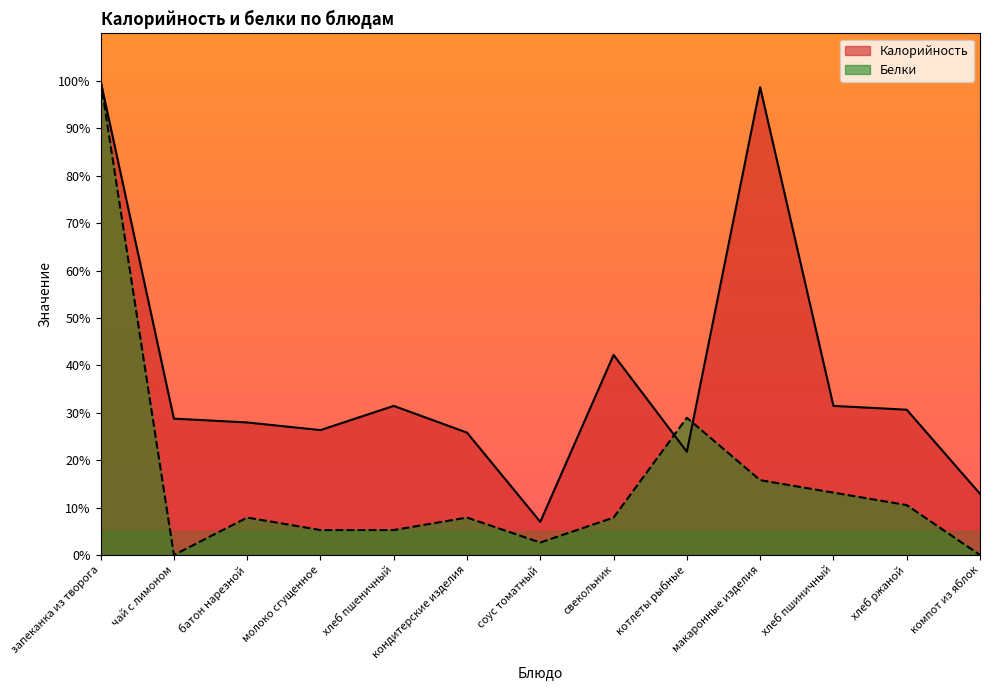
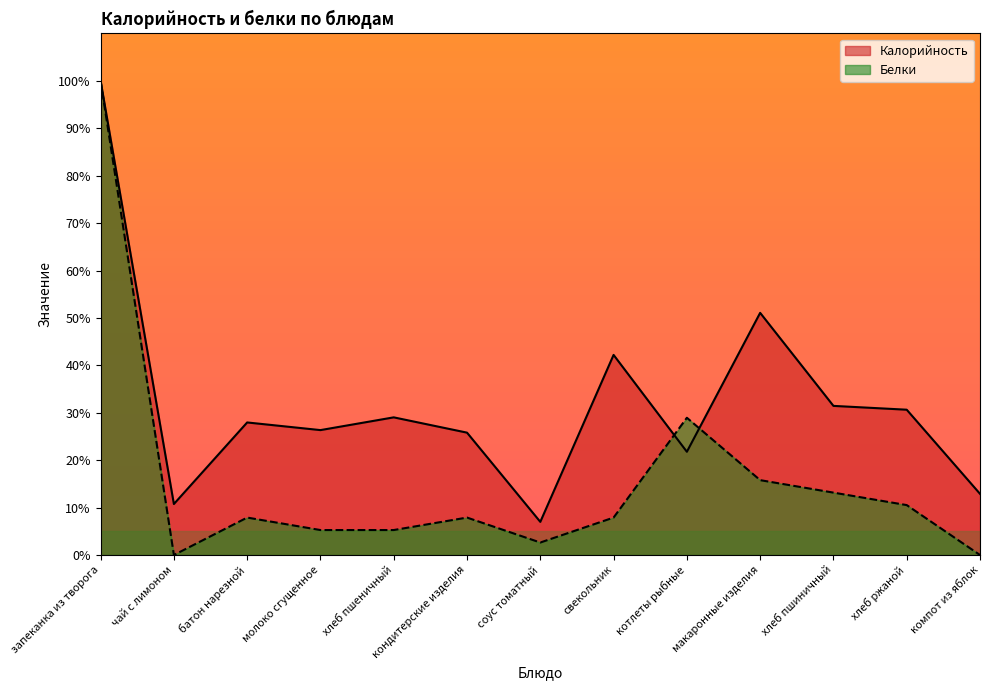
Калорийность, чай с лимоном: 29% -> 11%
Калорийность, хлеб пшеничный: 31% -> 29%
Калорийность, макаронные изделия: 99% -> 51%
